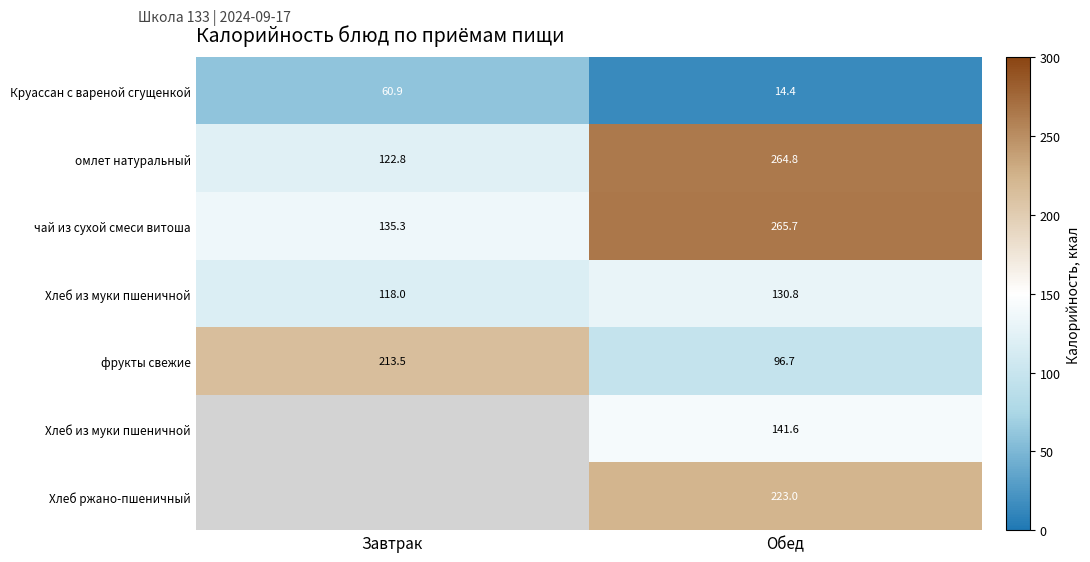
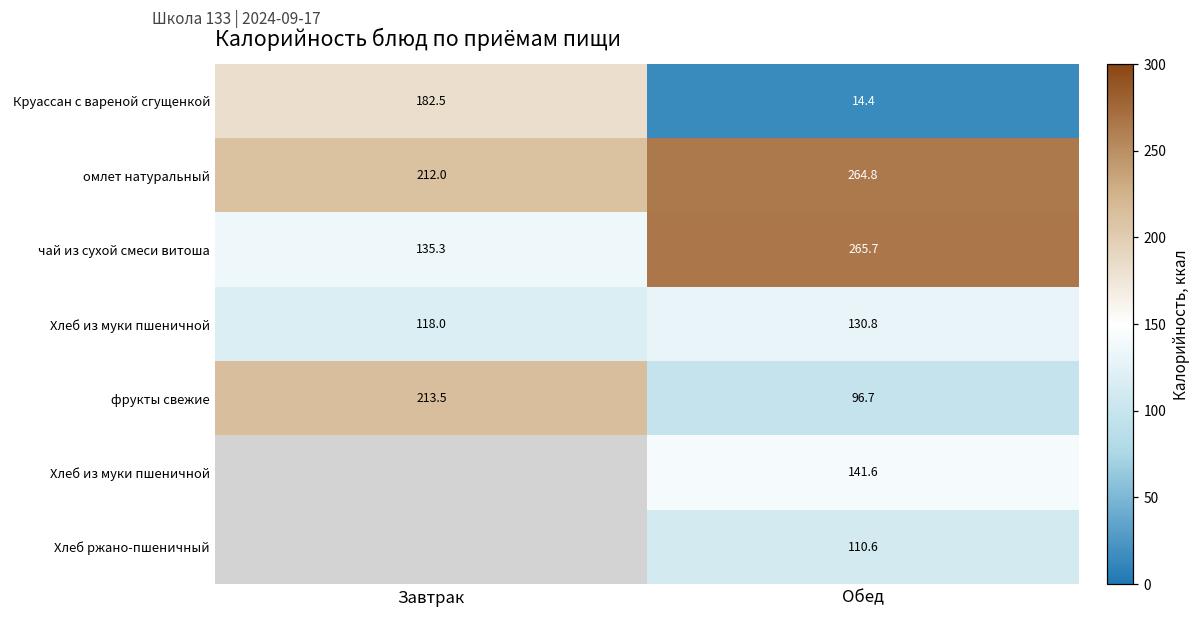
Круассан с вареной сгущенкой, Завтрак: 60.9 -> 182.5
омлет натуральный, Завтрак: 122.8 -> 212.0
Хлеб ржано-пшеничный, Обед: 223.0 -> 110.6
